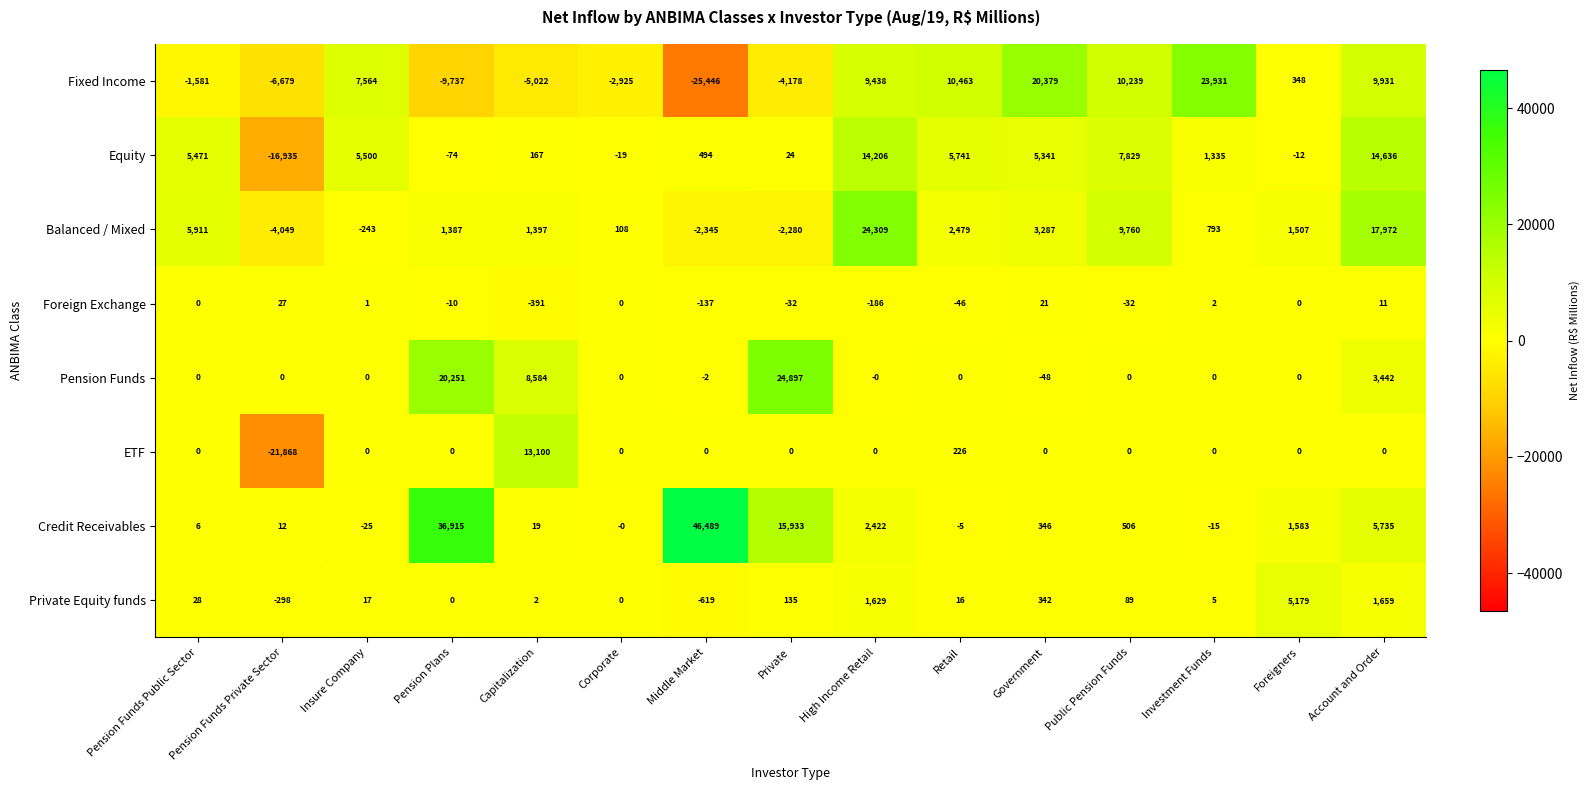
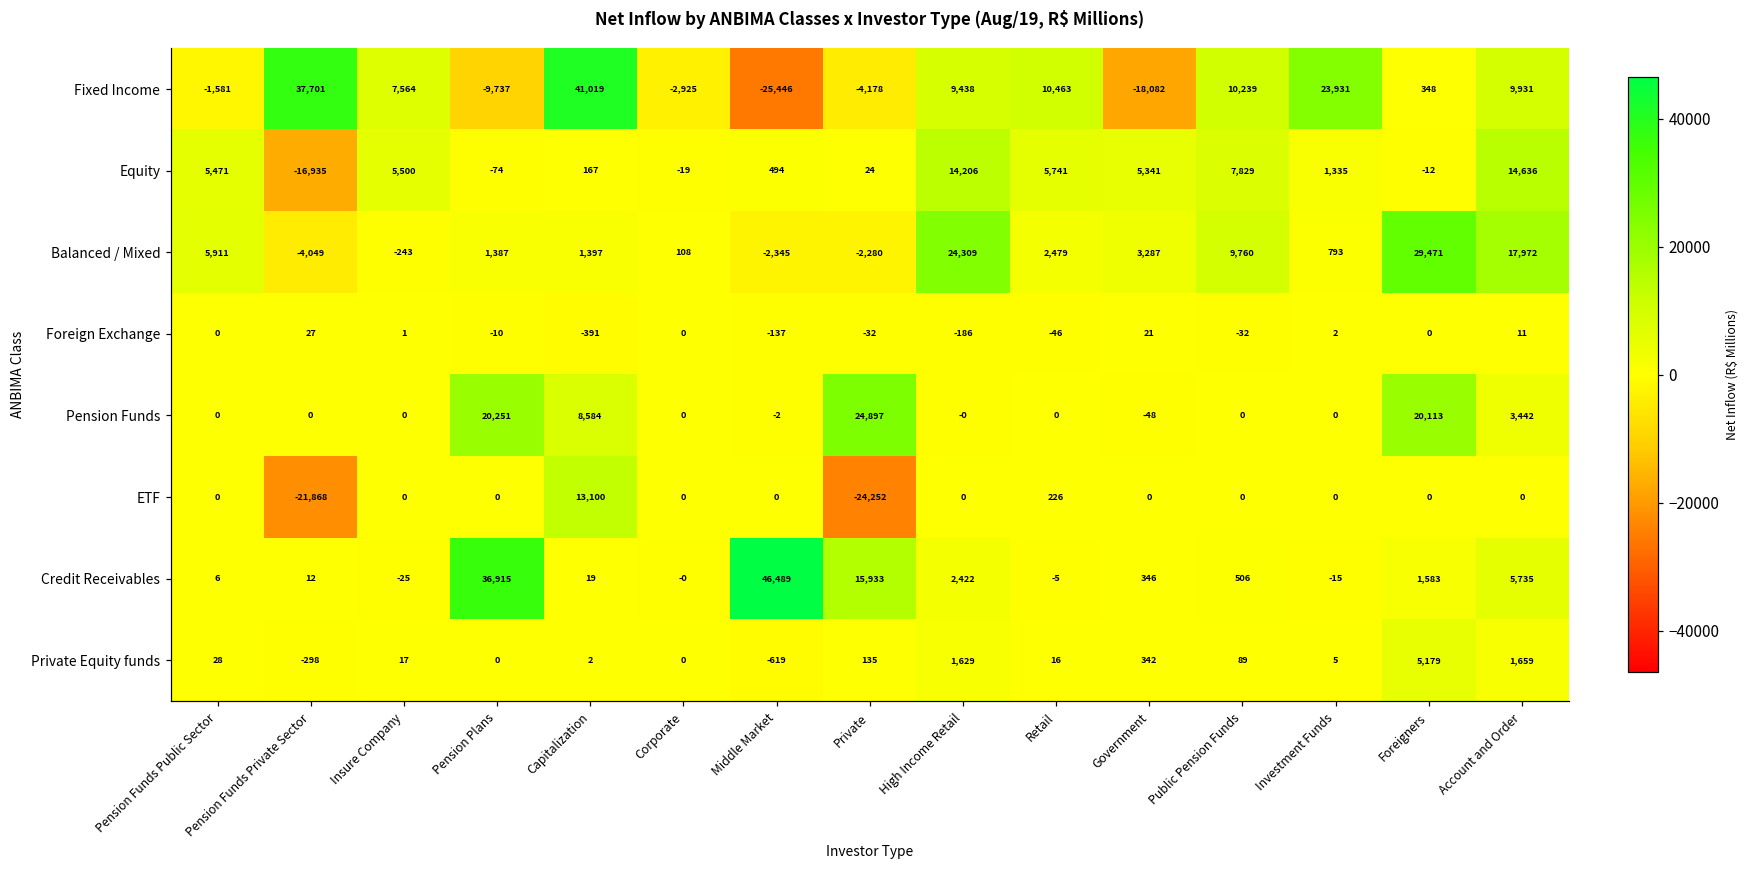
Fixed Income, Pension Funds Private Sector: -6,679 -> 37,701
Fixed Income, Capitalization: -5,022 -> 41,019
Fixed Income, Government: 20,379 -> -18,082
Balanced / Mixed, Foreigners: 1,507 -> 29,471
Pension Funds, Foreigners: 0 -> 20,113
ETF, Private: 0 -> -24,252
